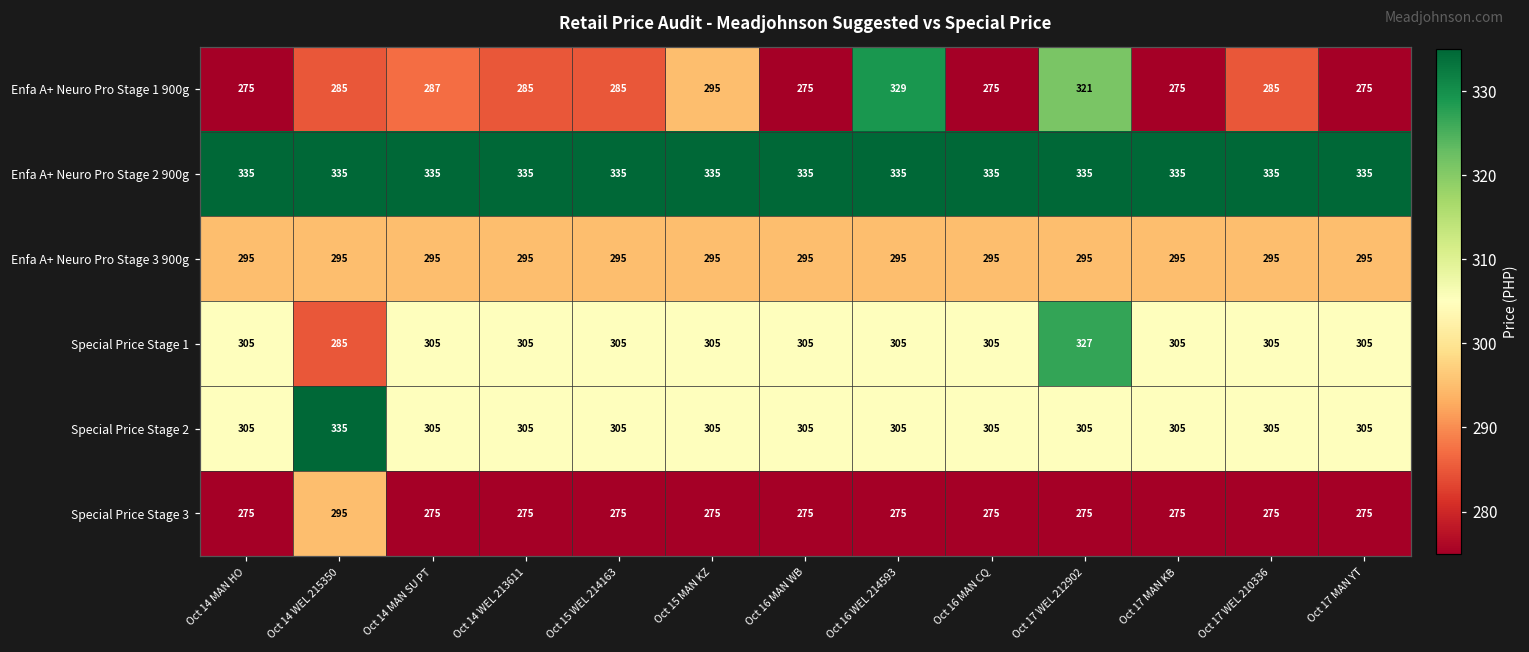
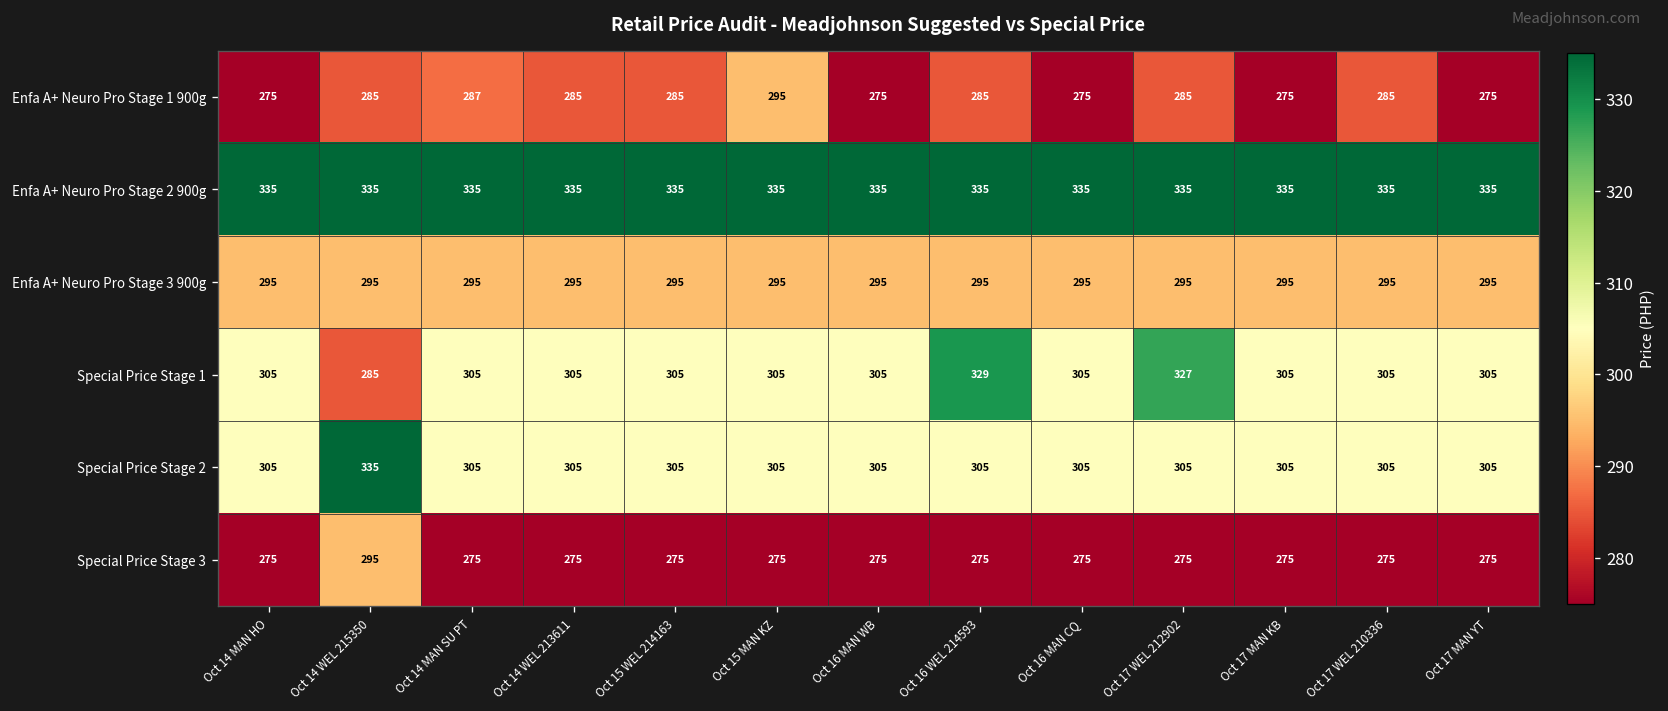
Enfa A+ Neuro Pro Stage 1 900g, Oct 16 WEL 214593: 329 -> 285
Enfa A+ Neuro Pro Stage 1 900g, Oct 17 WEL 212902: 321 -> 285
Special Price Stage 1, Oct 16 WEL 214593: 305 -> 329
